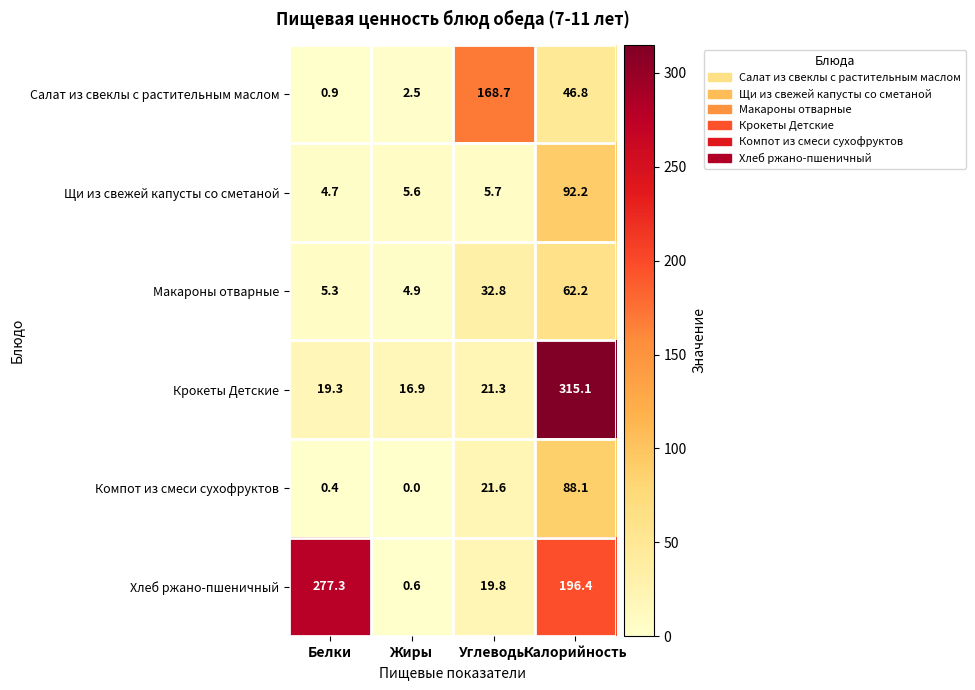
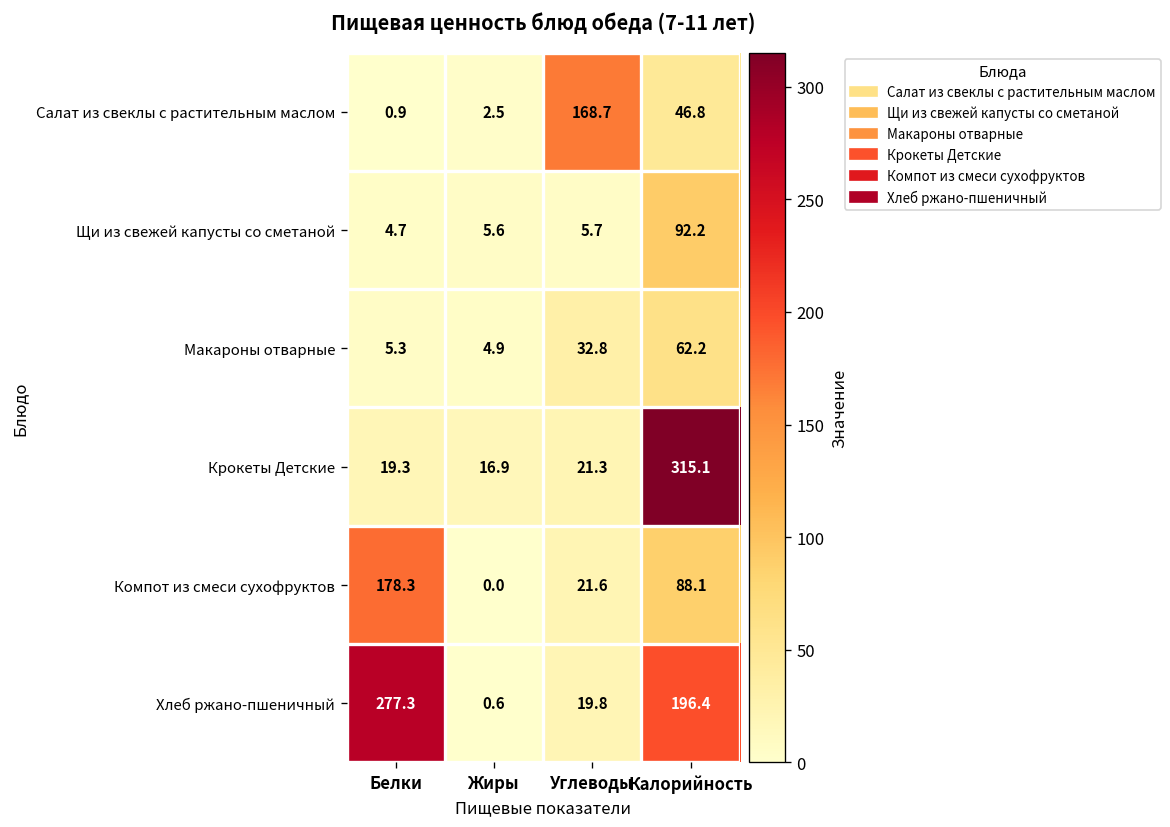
Компот из смеси сухофруктов, Белки: 0.4 -> 178.3
